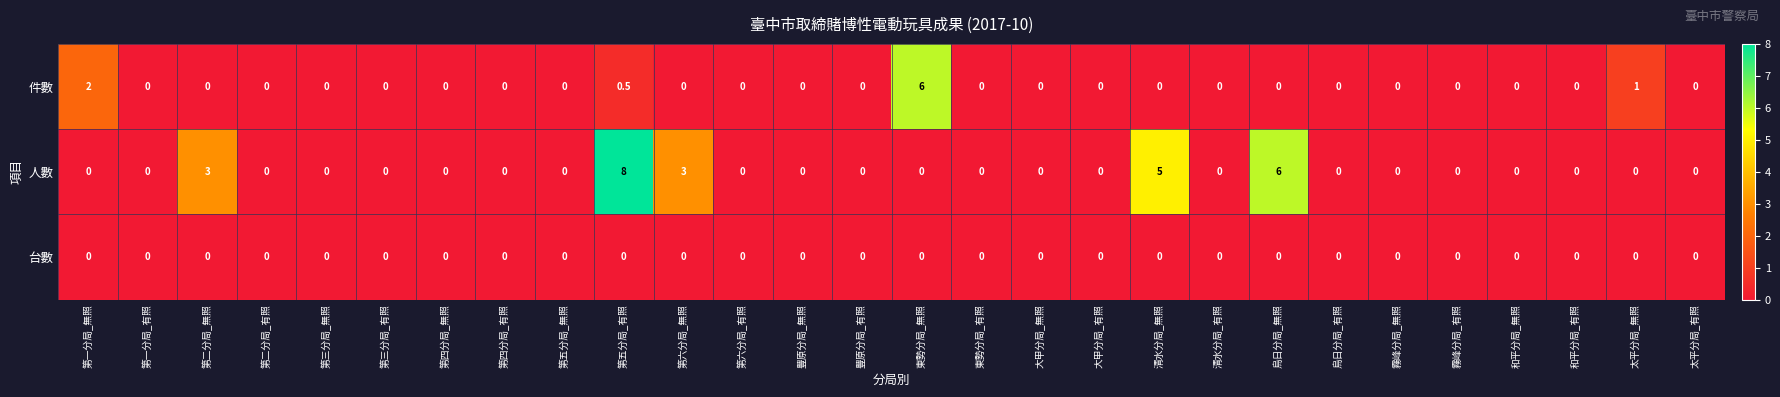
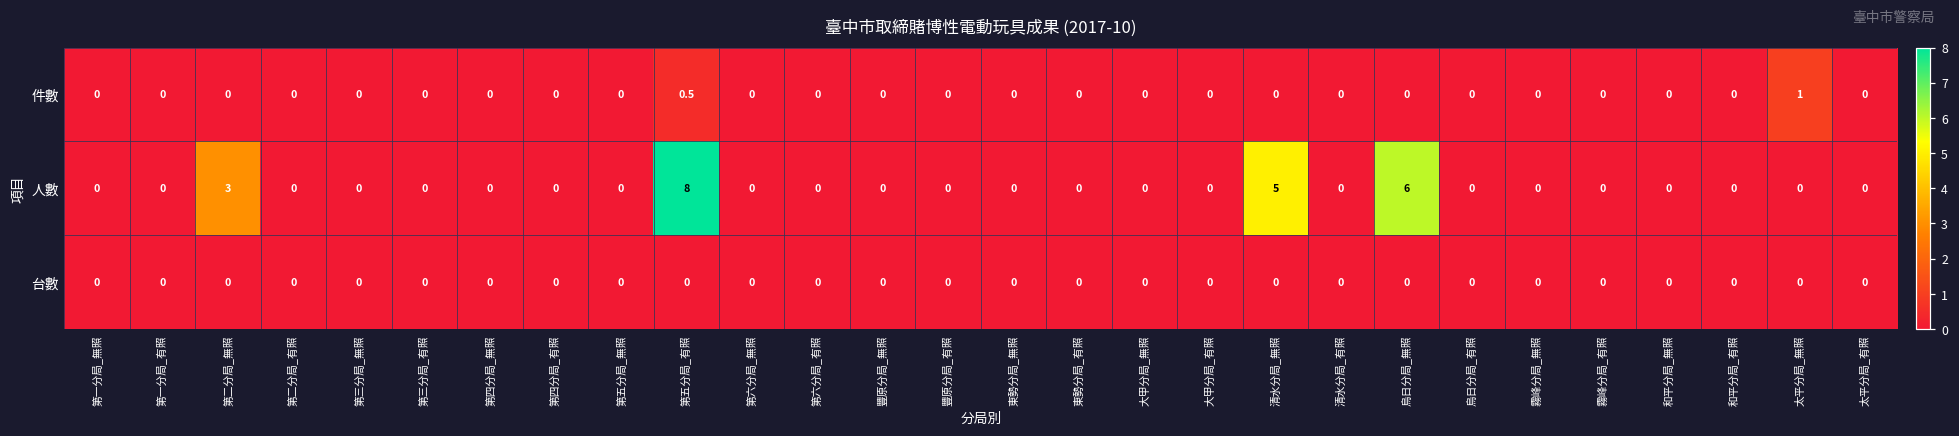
件數, 第一分局_無照: 2 -> 0
件數, 東勢分局_無照: 6 -> 0
人數, 第六分局_無照: 3 -> 0
